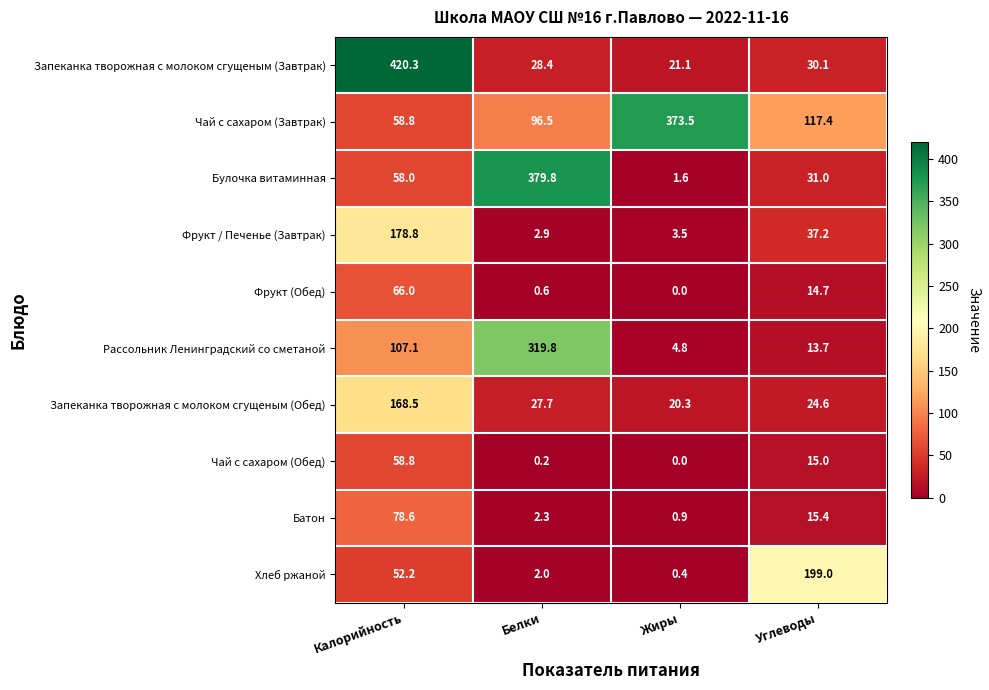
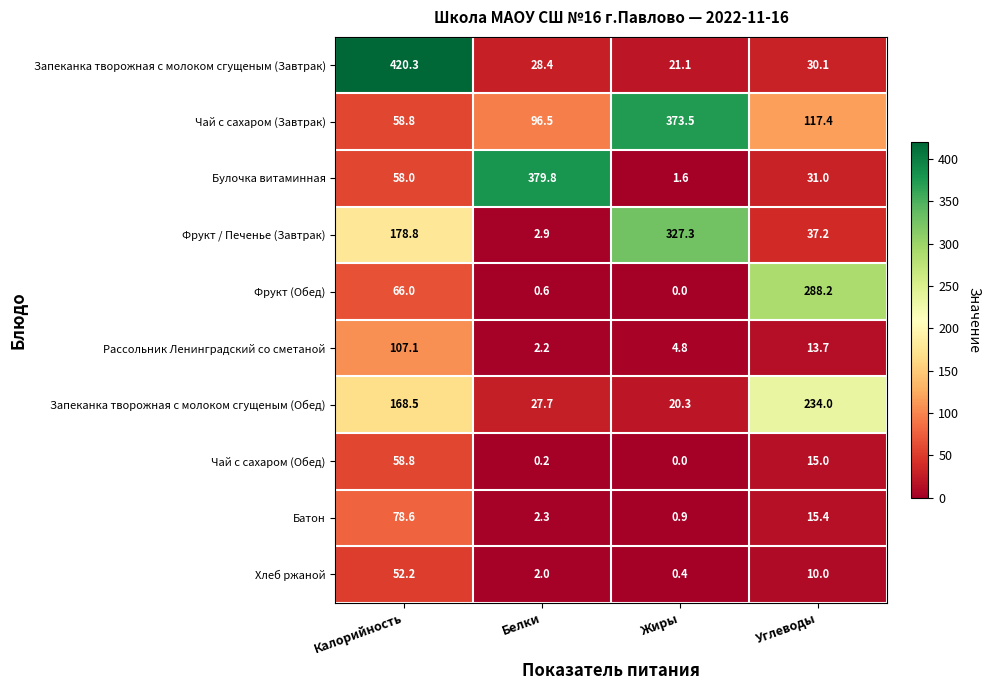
Фрукт / Печенье (Завтрак), Жиры: 3.5 -> 327.3
Фрукт (Обед), Углеводы: 14.7 -> 288.2
Рассольник Ленинградский со сметаной, Белки: 319.8 -> 2.2
Запеканка творожная с молоком сгущеным (Обед), Углеводы: 24.6 -> 234.0
Хлеб ржаной, Углеводы: 199.0 -> 10.0
